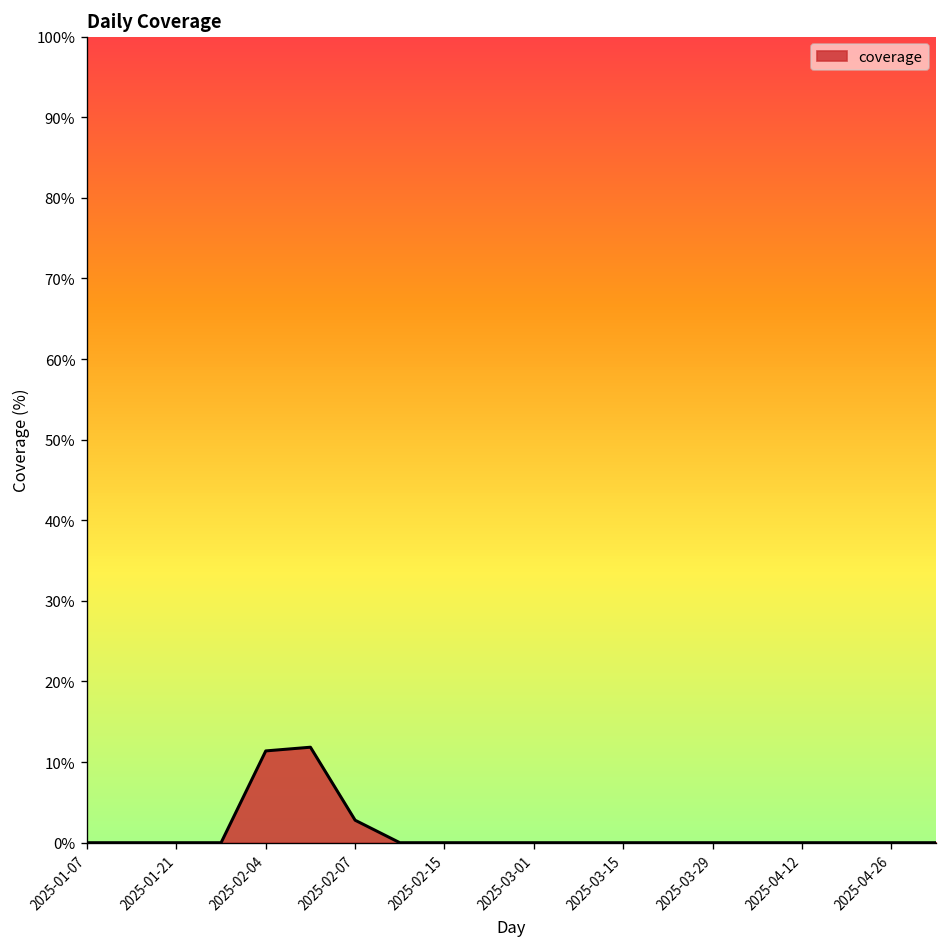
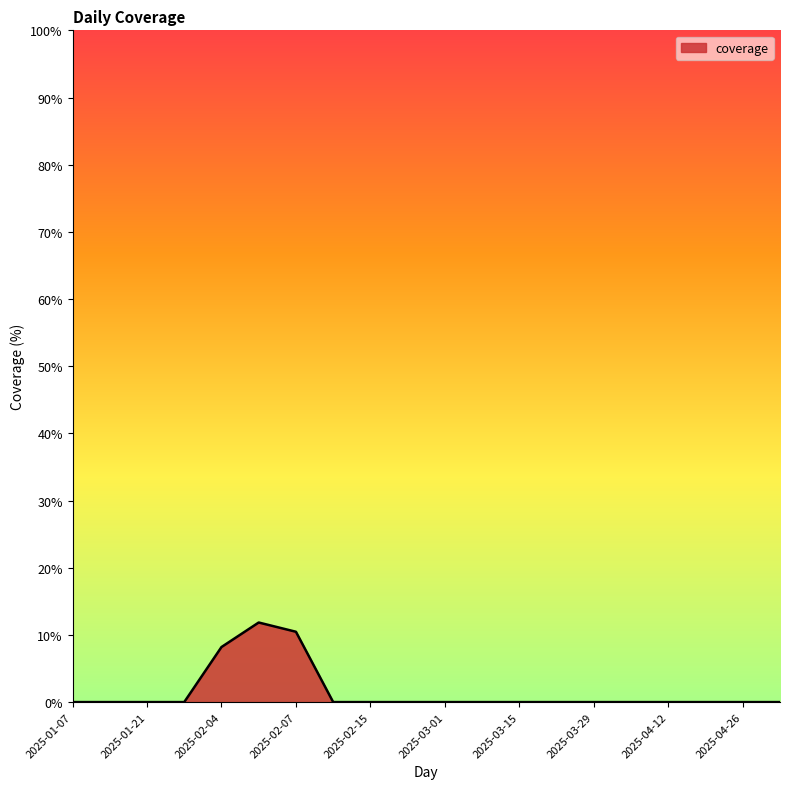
2025-02-04: 11% -> 8%
2025-02-07: 3% -> 10%
